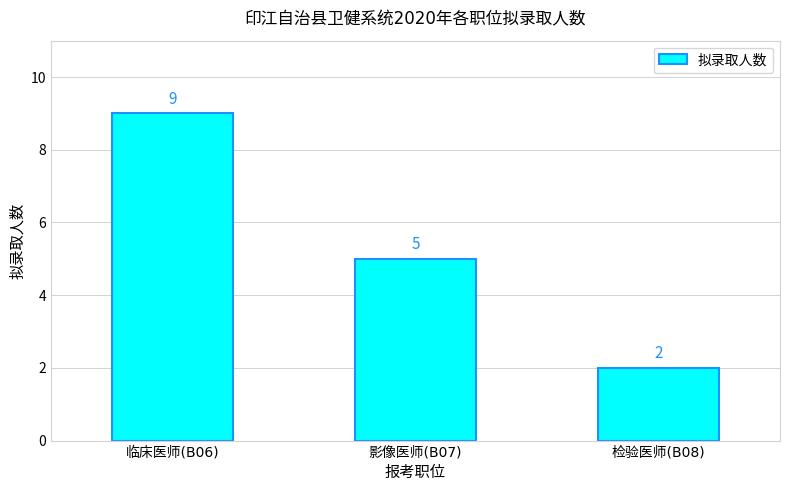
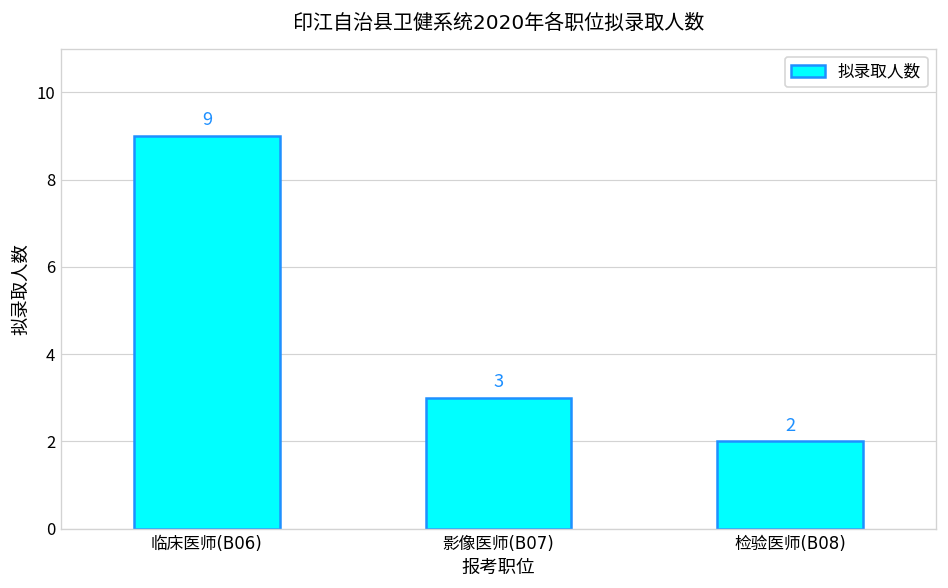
影像医师(B07): 5 -> 3
